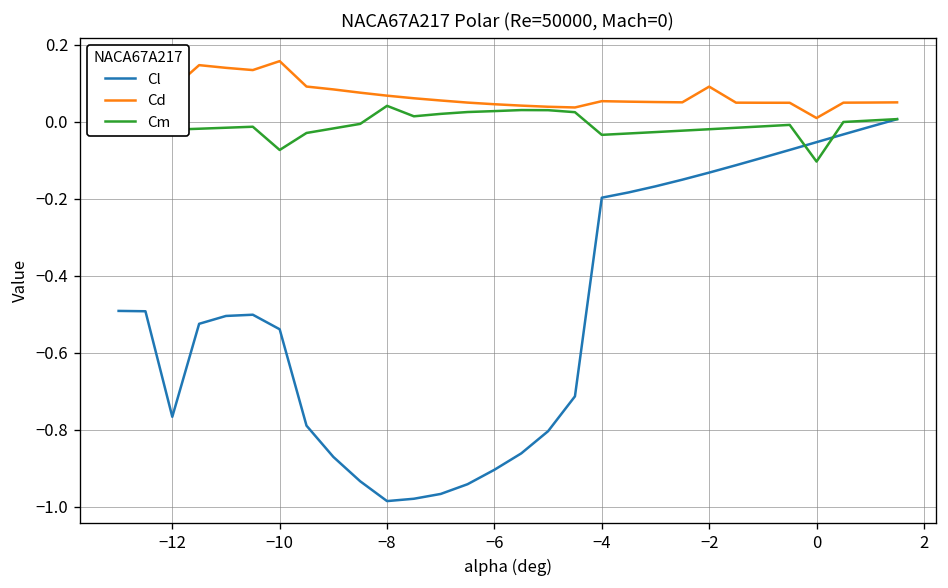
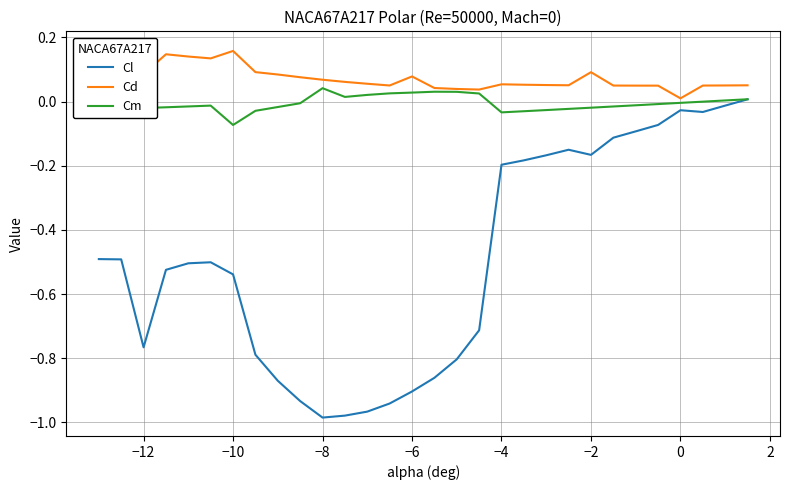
Cd, −6: 0.05 -> 0.08
Cl, −2: -0.13 -> -0.17
Cl, 0: -0.05 -> -0.03
Cm, 0: -0.10 -> 0.00
